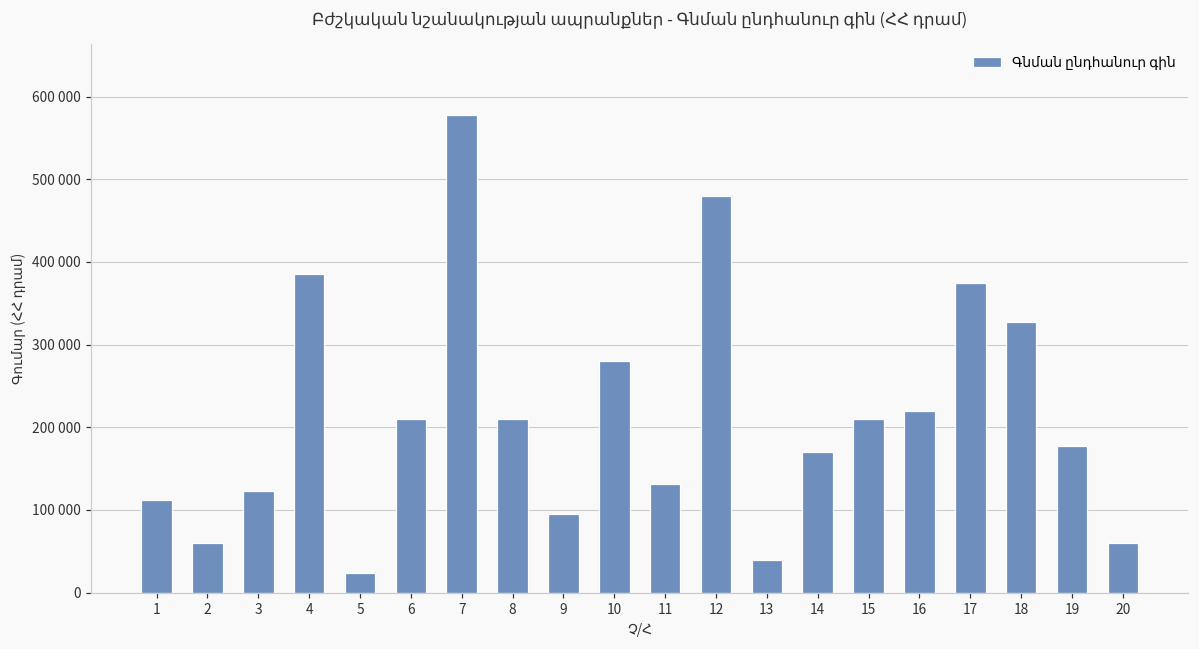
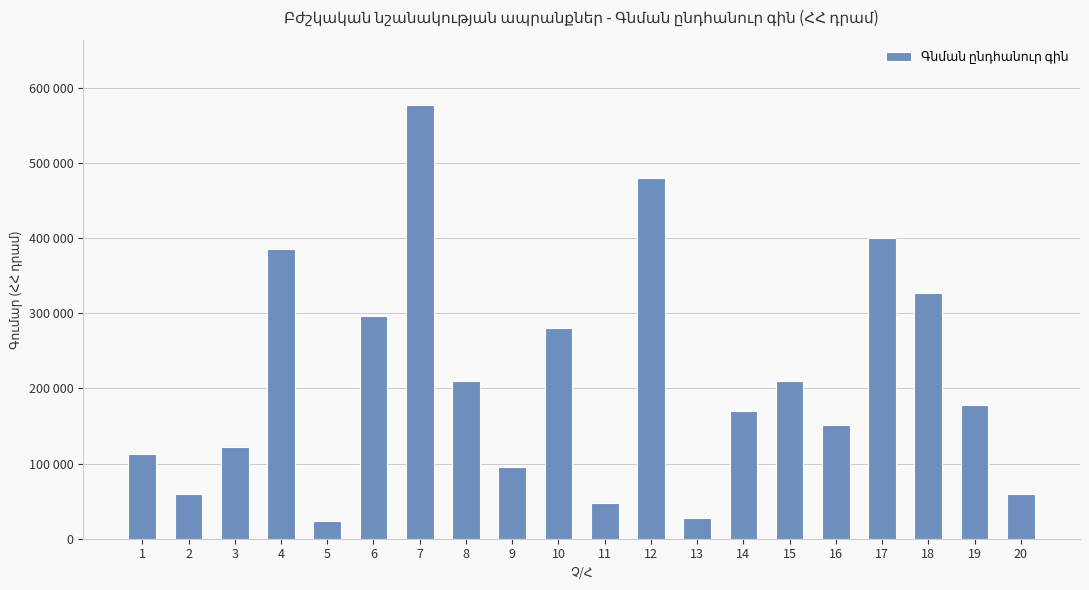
6: 210000 -> 300000
11: 130000 -> 50000
13: 40000 -> 30000
16: 220000 -> 150000
17: 370000 -> 400000
